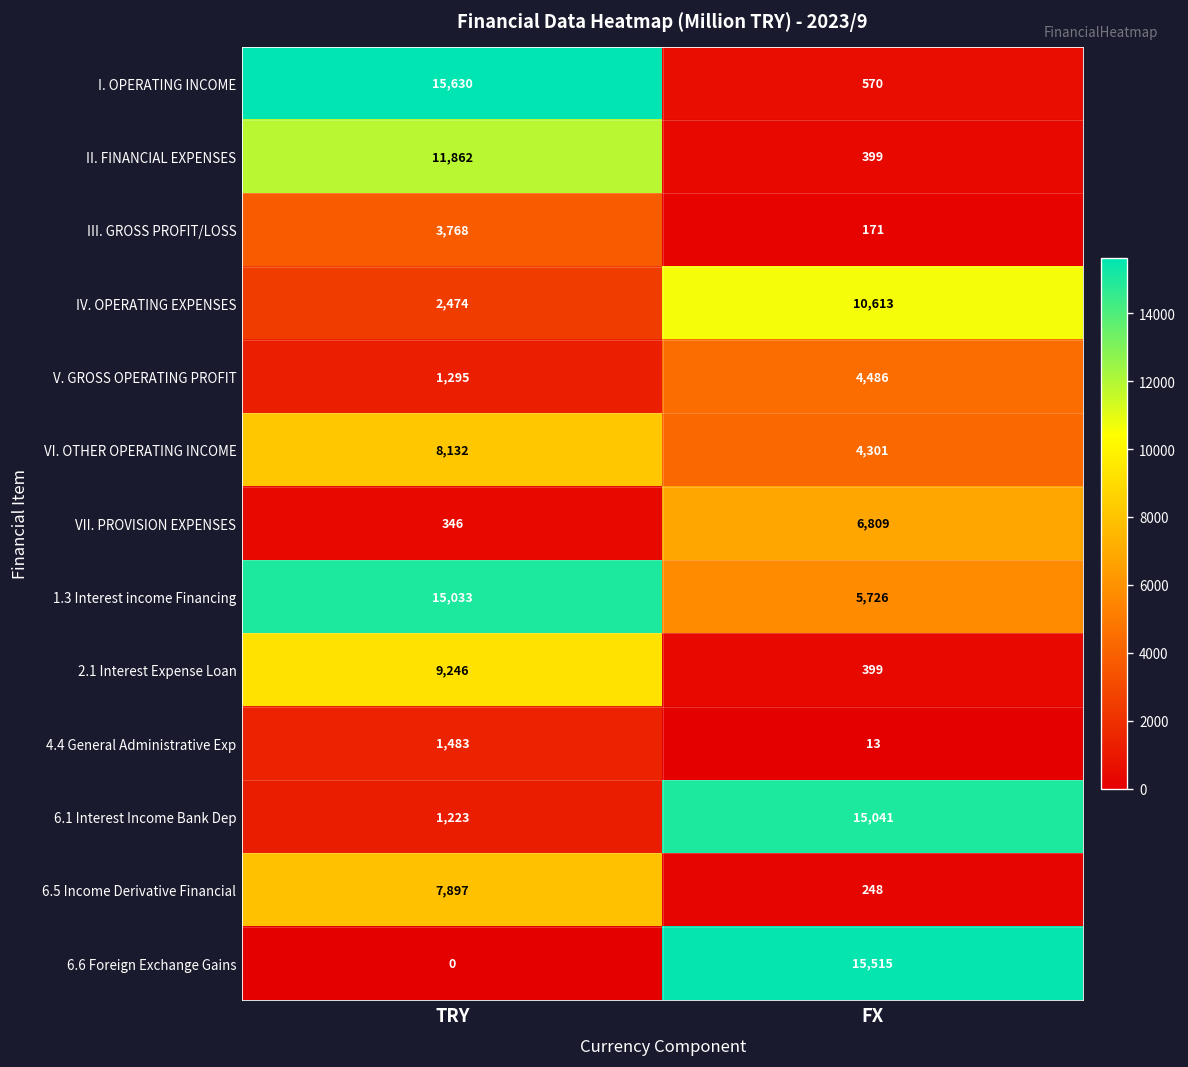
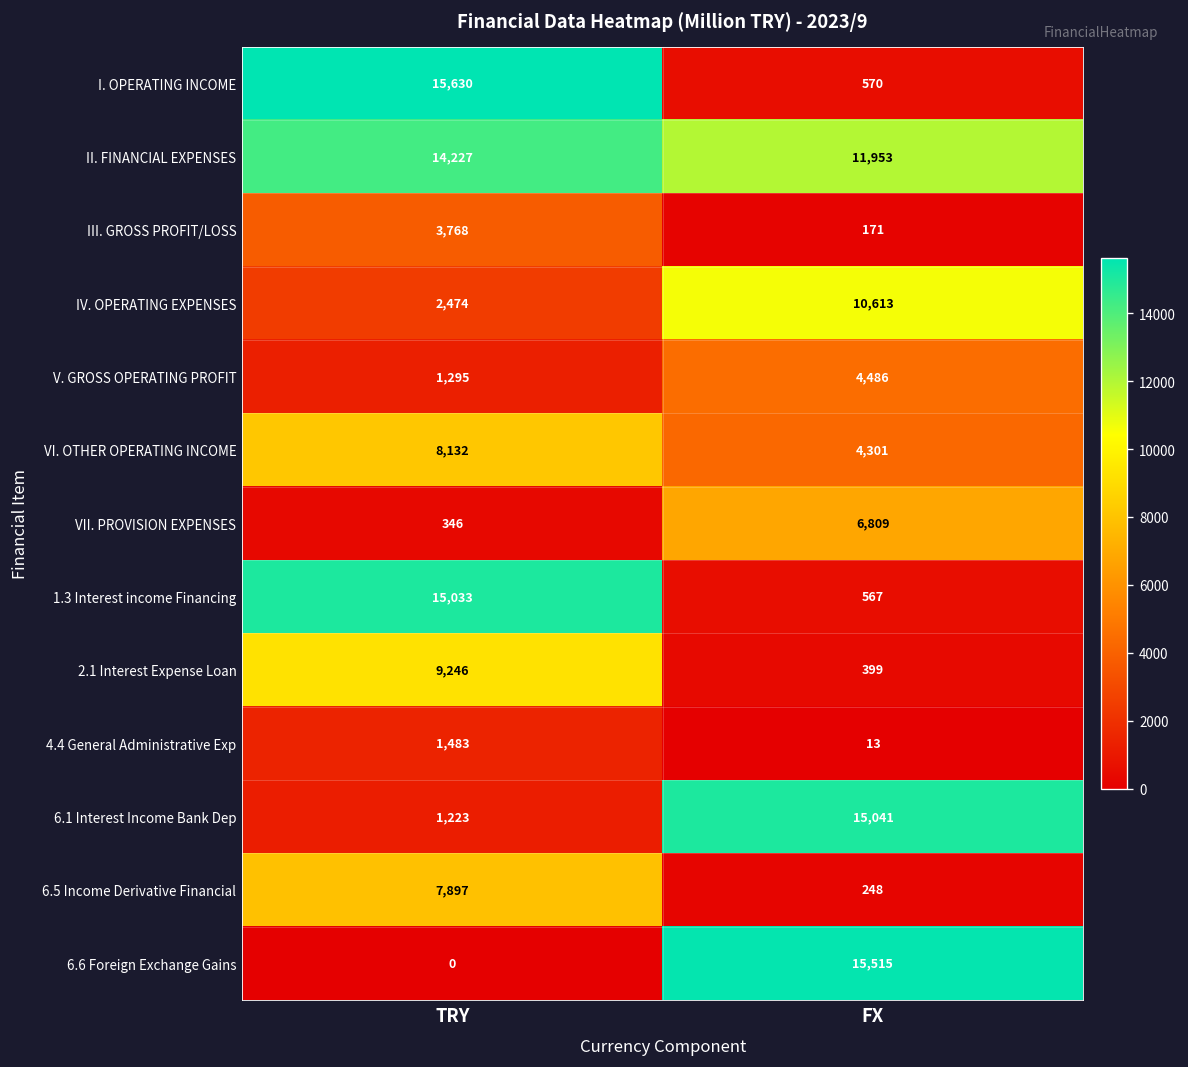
II. FINANCIAL EXPENSES, TRY: 11,862 -> 14,227
II. FINANCIAL EXPENSES, FX: 399 -> 11,953
1.3 Interest income Financing, FX: 5,726 -> 567
